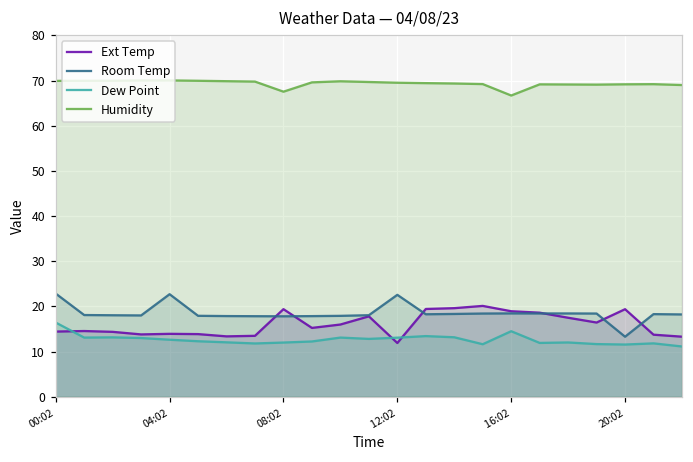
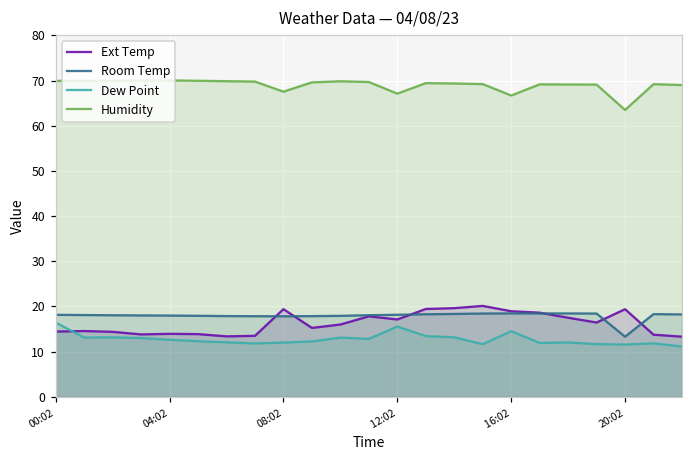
Room Temp, 00:02: 23 -> 18
Room Temp, 04:02: 23 -> 18
Ext Temp, 12:02: 12 -> 17
Room Temp, 12:02: 23 -> 18
Dew Point, 12:02: 13 -> 16
Humidity, 12:02: 70 -> 67
Humidity, 20:02: 69 -> 63
